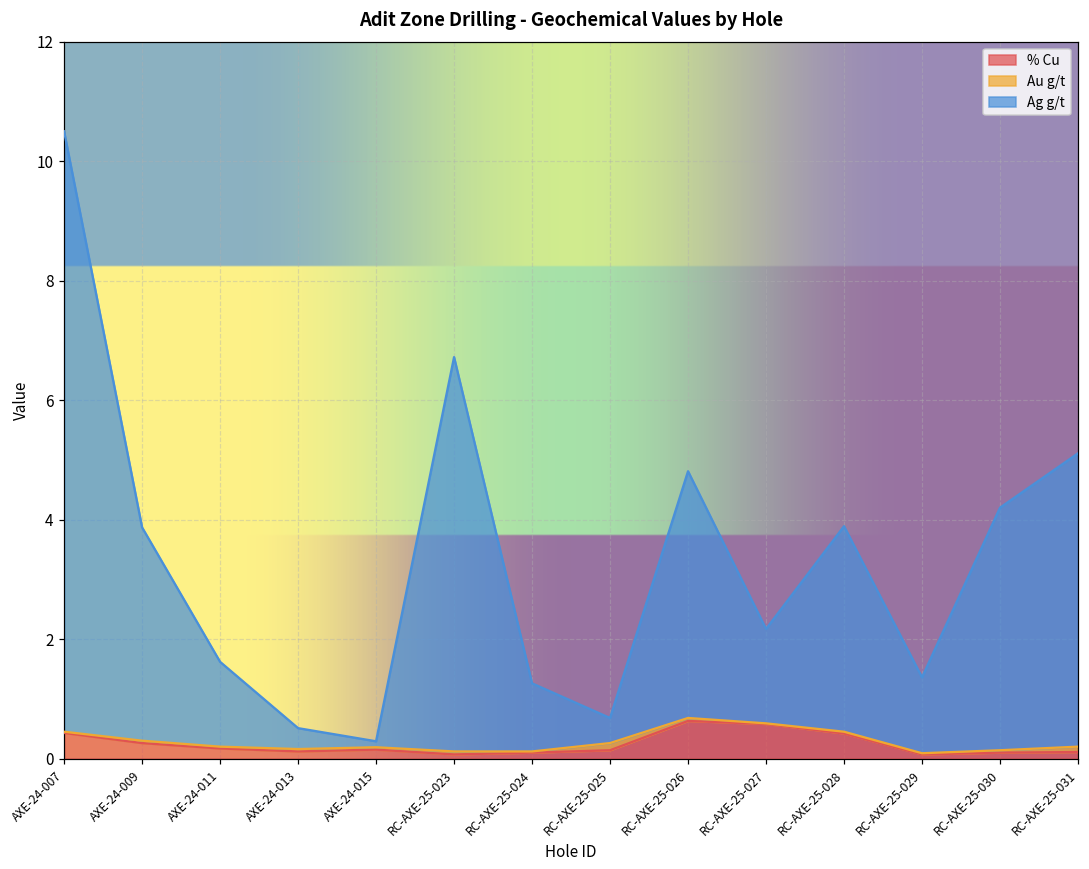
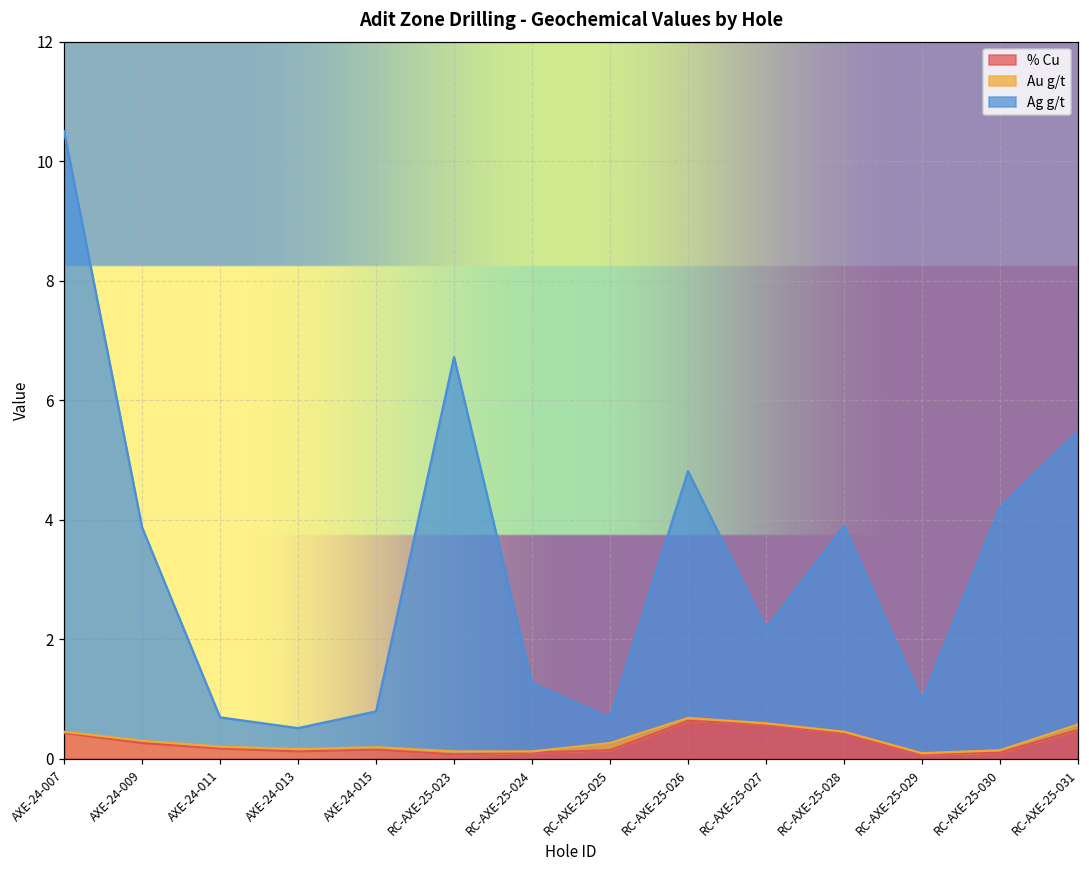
Ag g/t, AXE-24-011: 1.4 -> 0.5
Ag g/t, AXE-24-015: 0.1 -> 0.6
Ag g/t, RC-AXE-25-029: 1.3 -> 0.9
% Cu, RC-AXE-25-031: 0.1 -> 0.5
